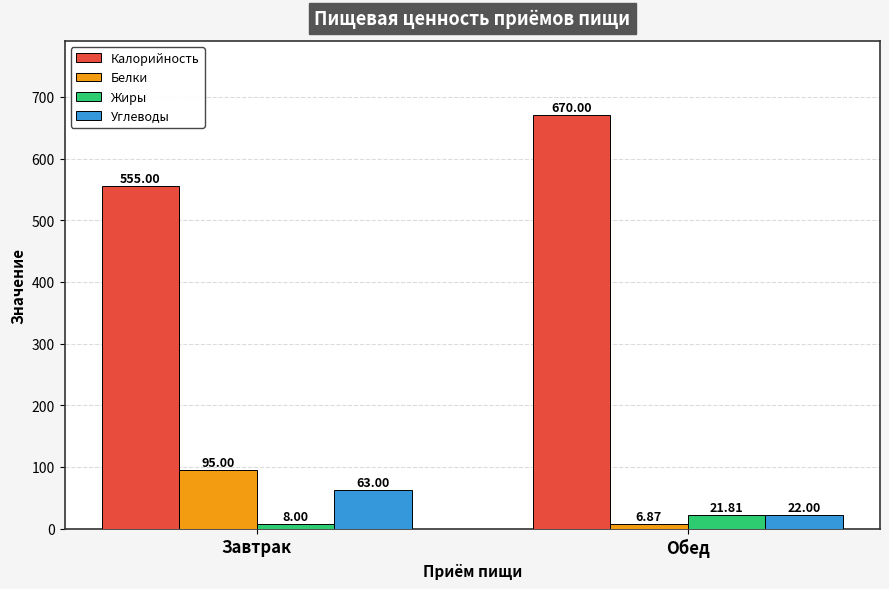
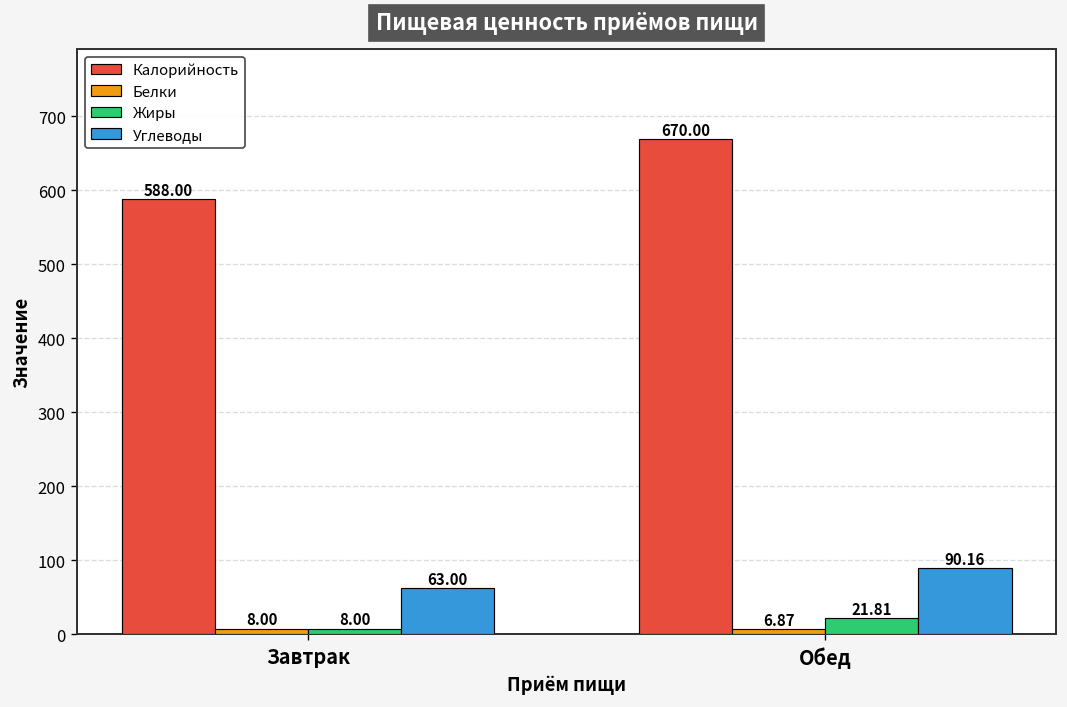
Калорийность, Завтрак: 555.00 -> 588.00
Белки, Завтрак: 95.00 -> 8.00
Углеводы, Обед: 22.00 -> 90.16
